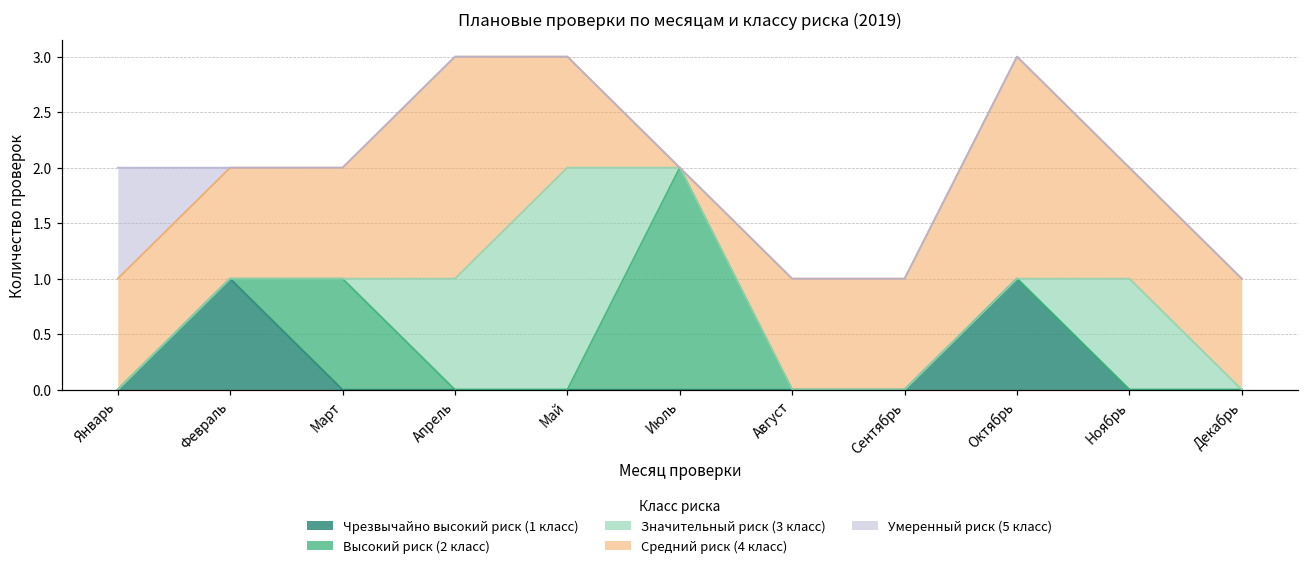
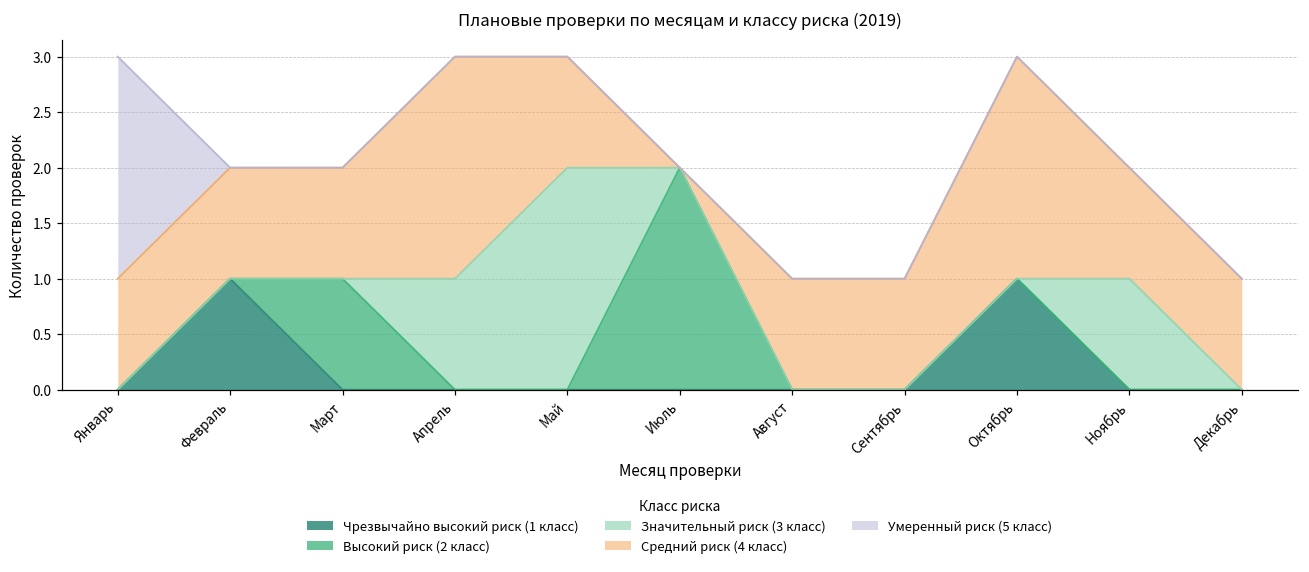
Умеренный риск (5 класс), Январь: 1 -> 2
